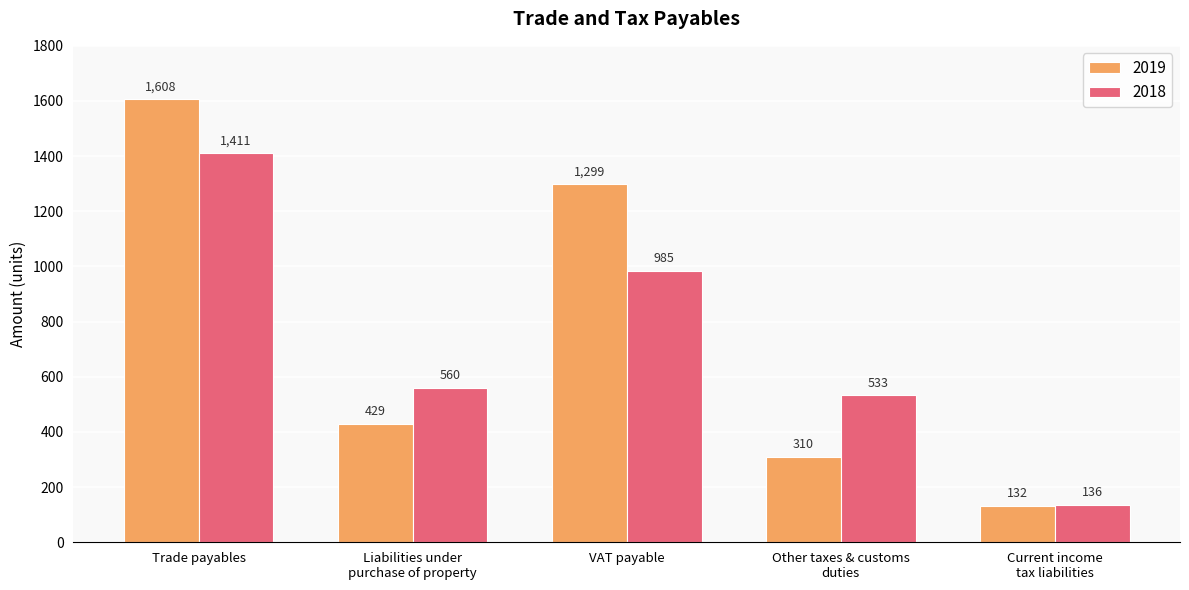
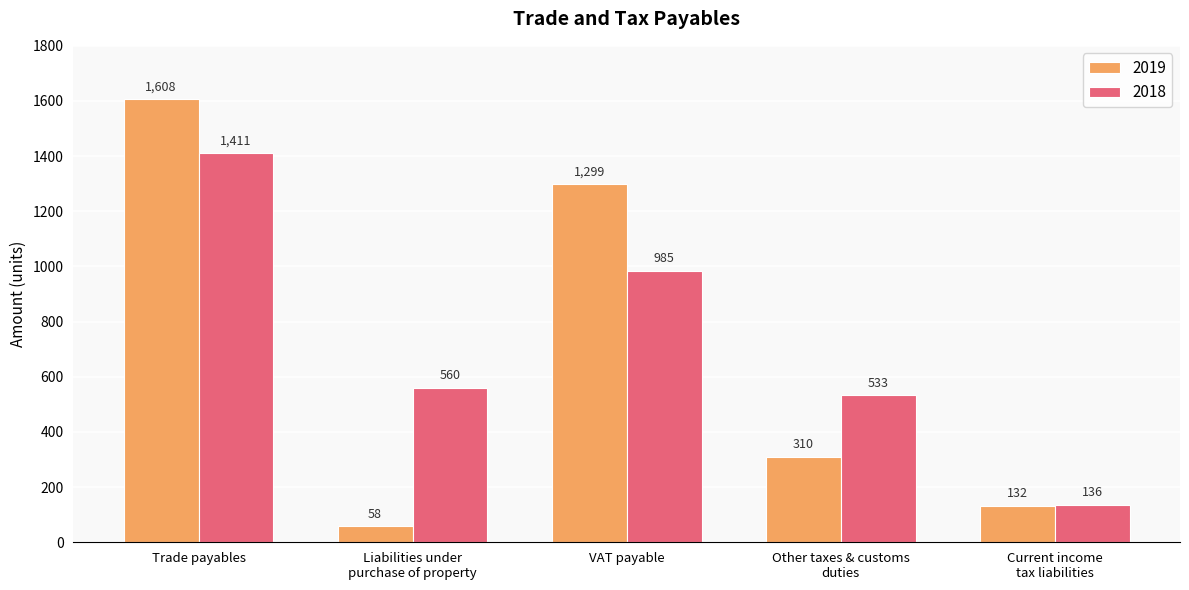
2019, Liabilities under purchase of property: 429 -> 58
